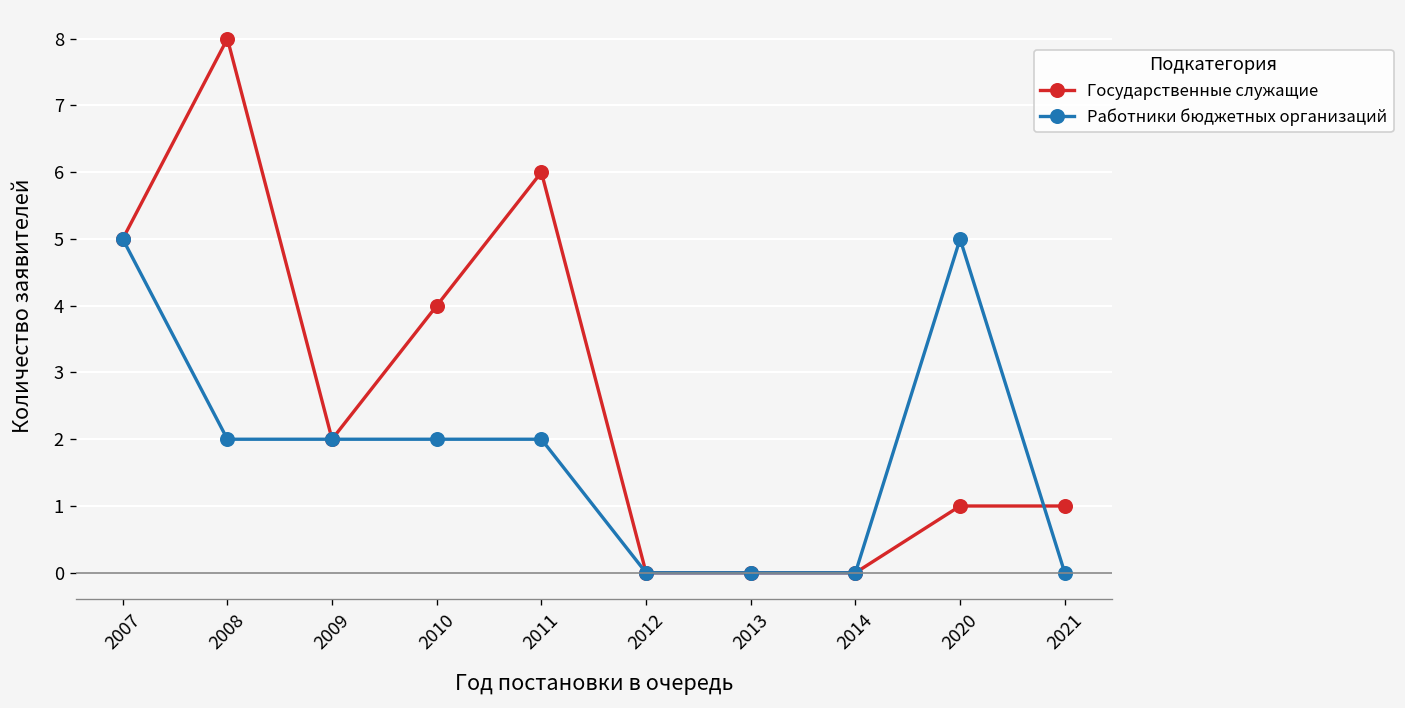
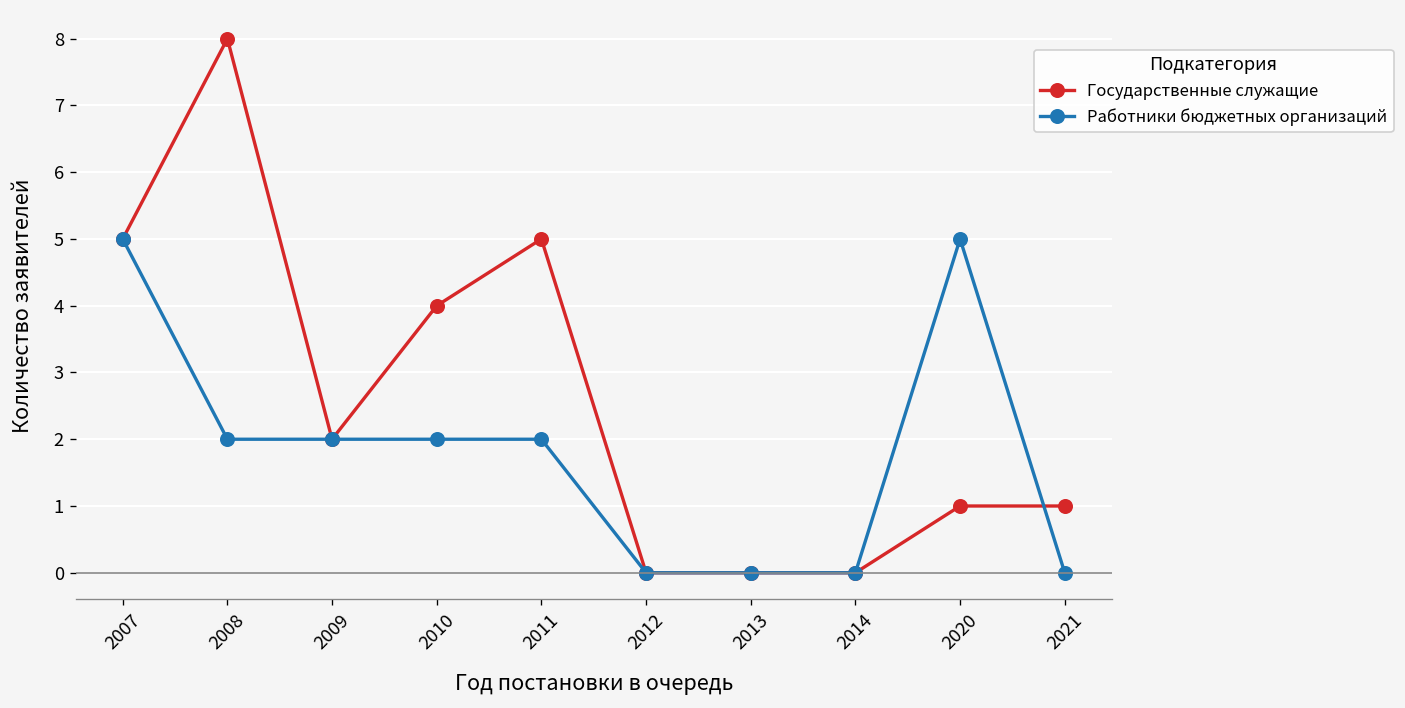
Государственные служащие, 2011: 6 -> 5
